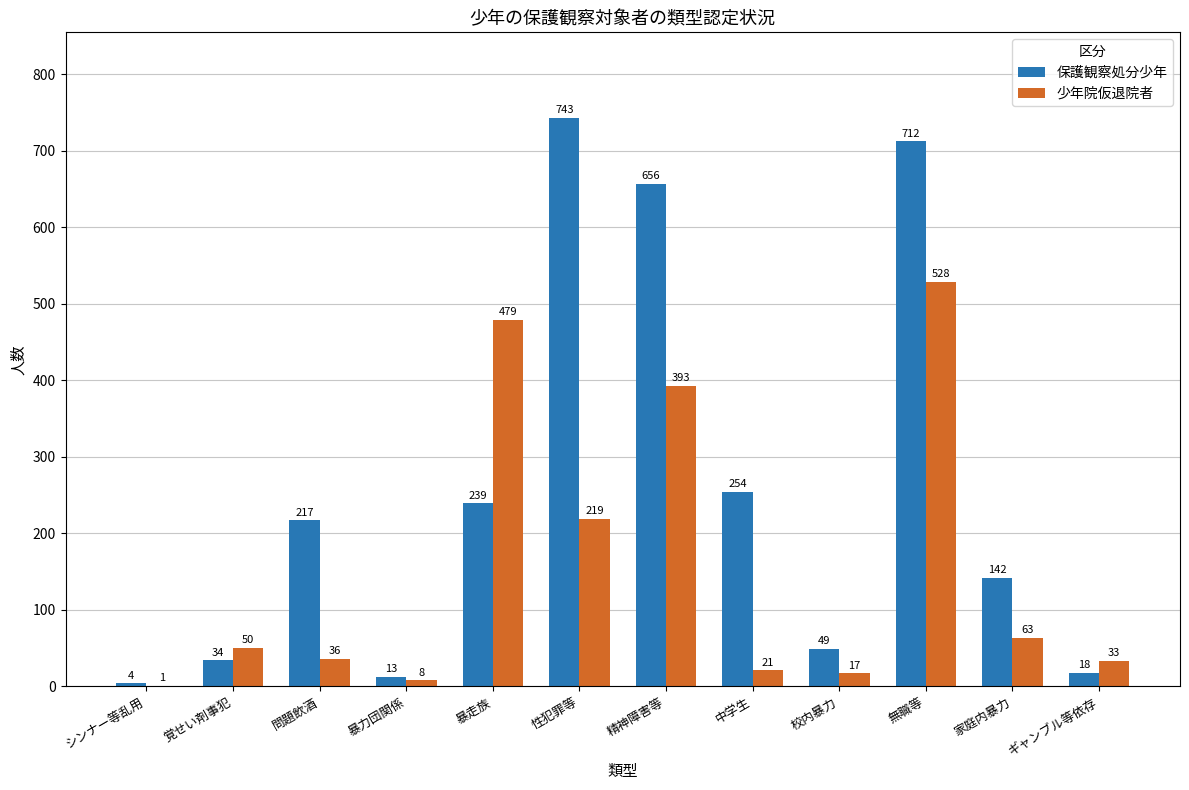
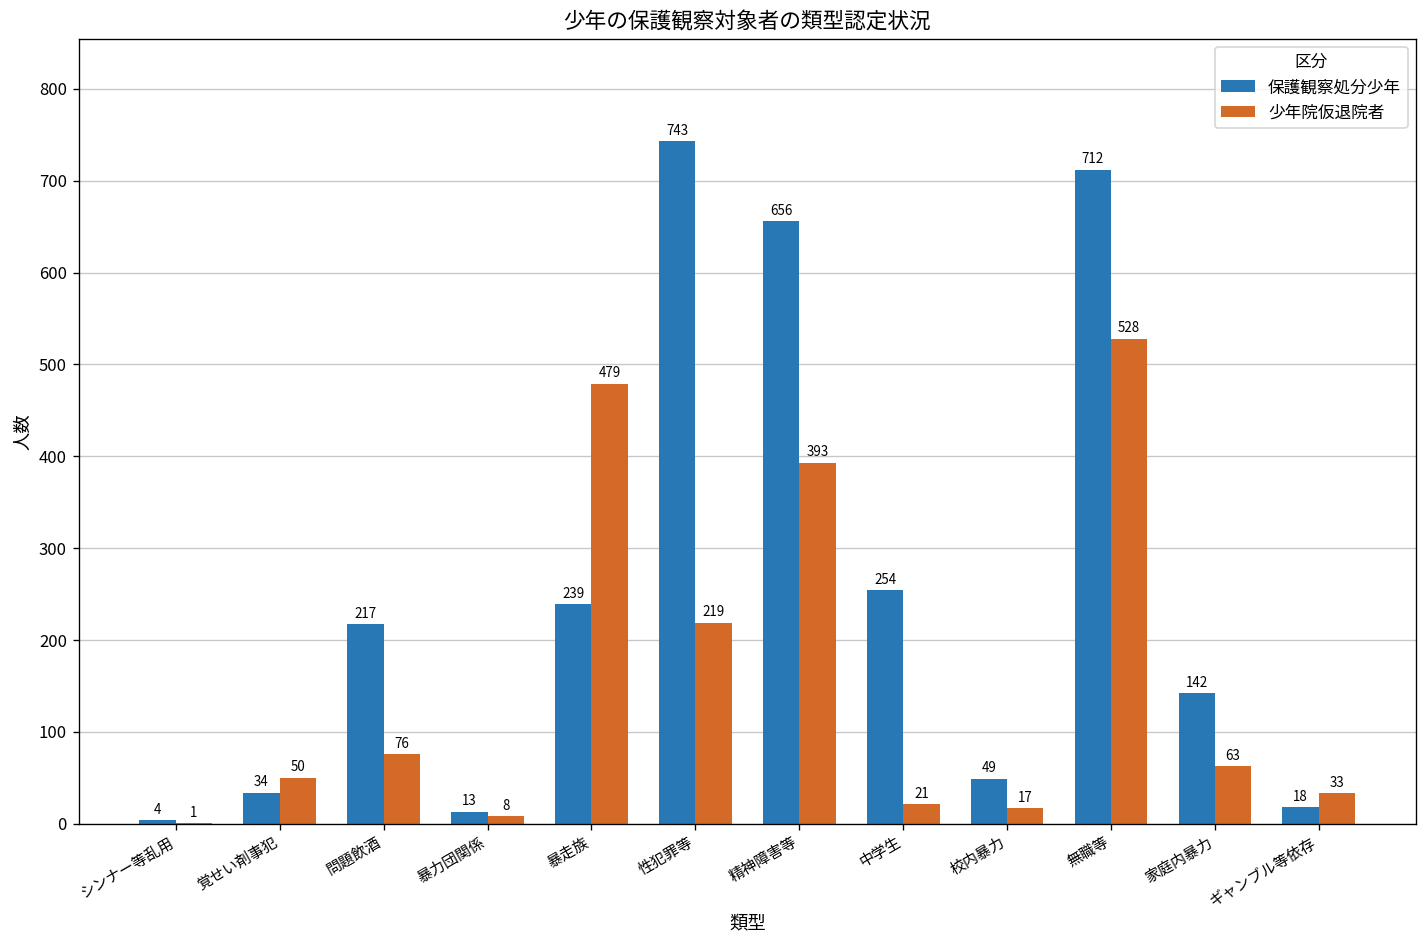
少年院仮退院者, 問題飲酒: 36 -> 76
